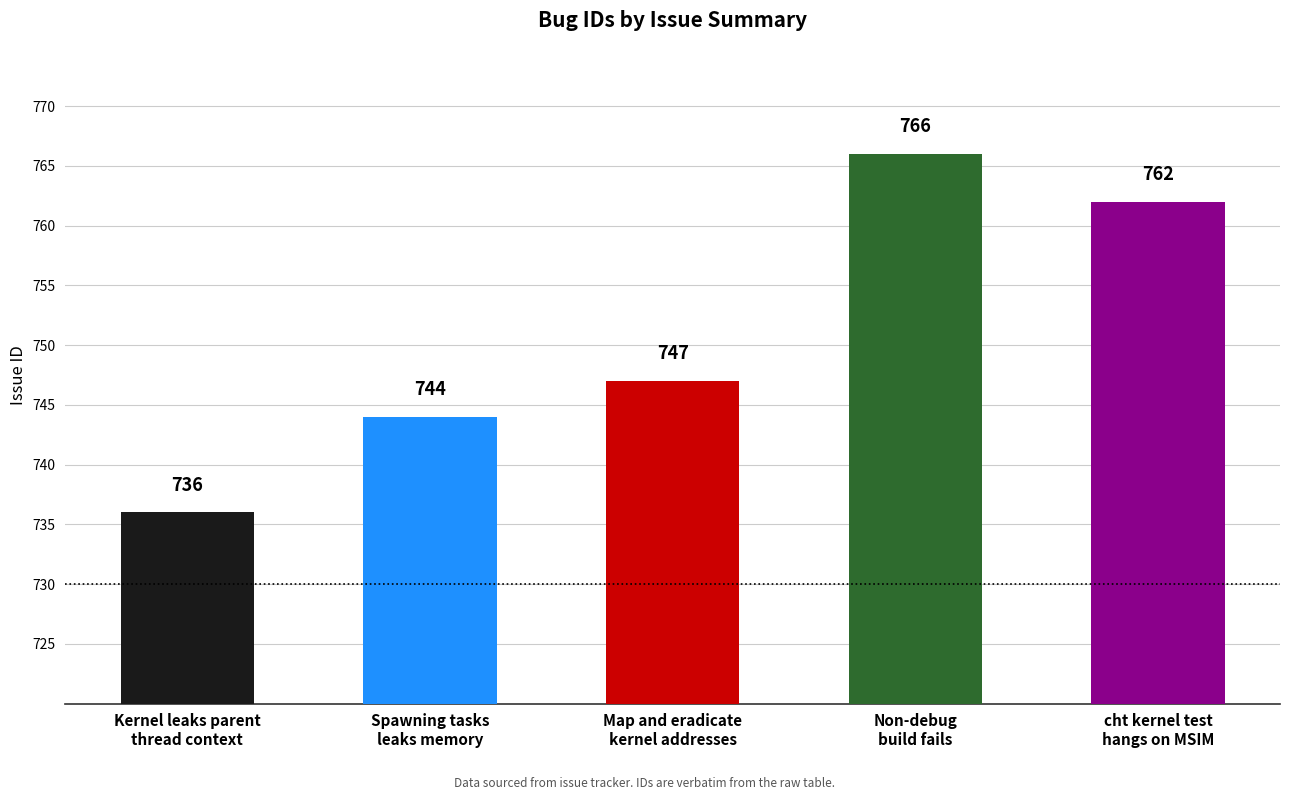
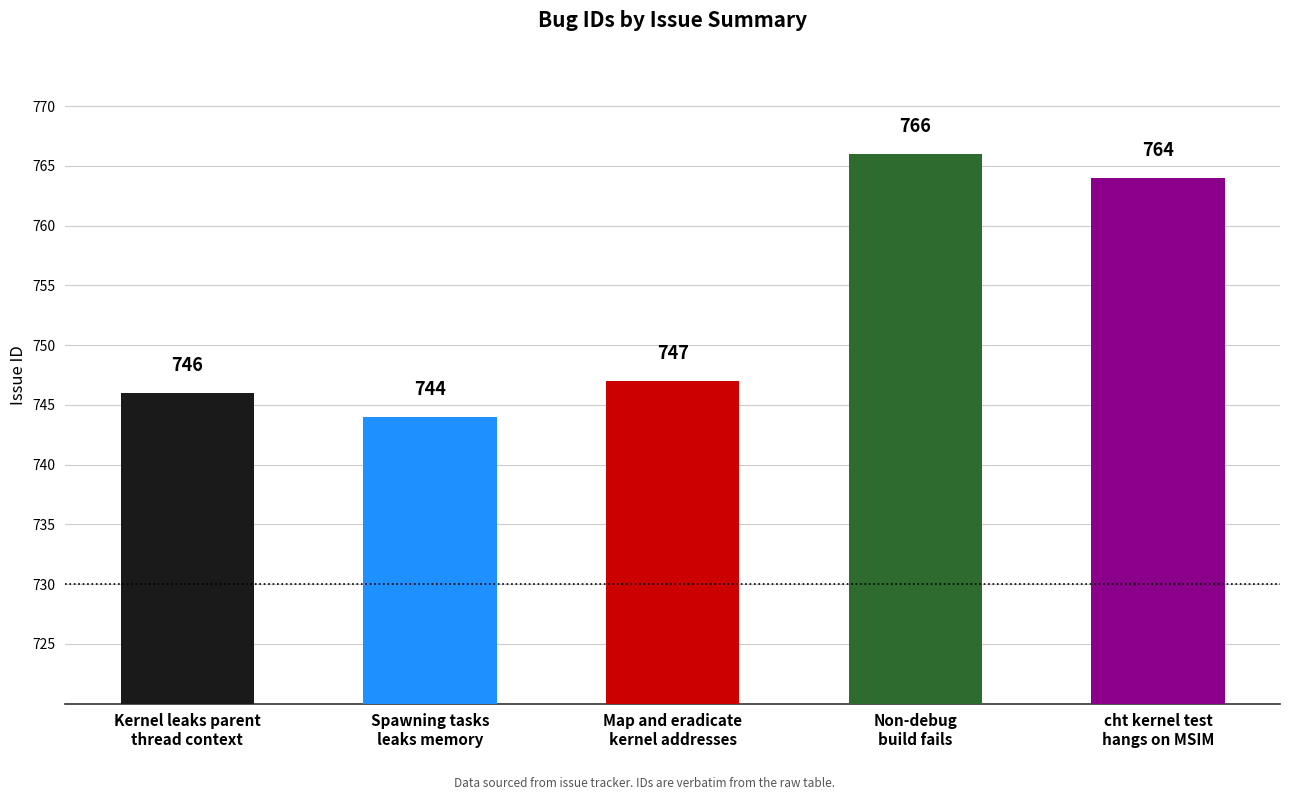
Kernel leaks parent thread context: 736 -> 746
cht kernel test hangs on MSIM: 762 -> 764
